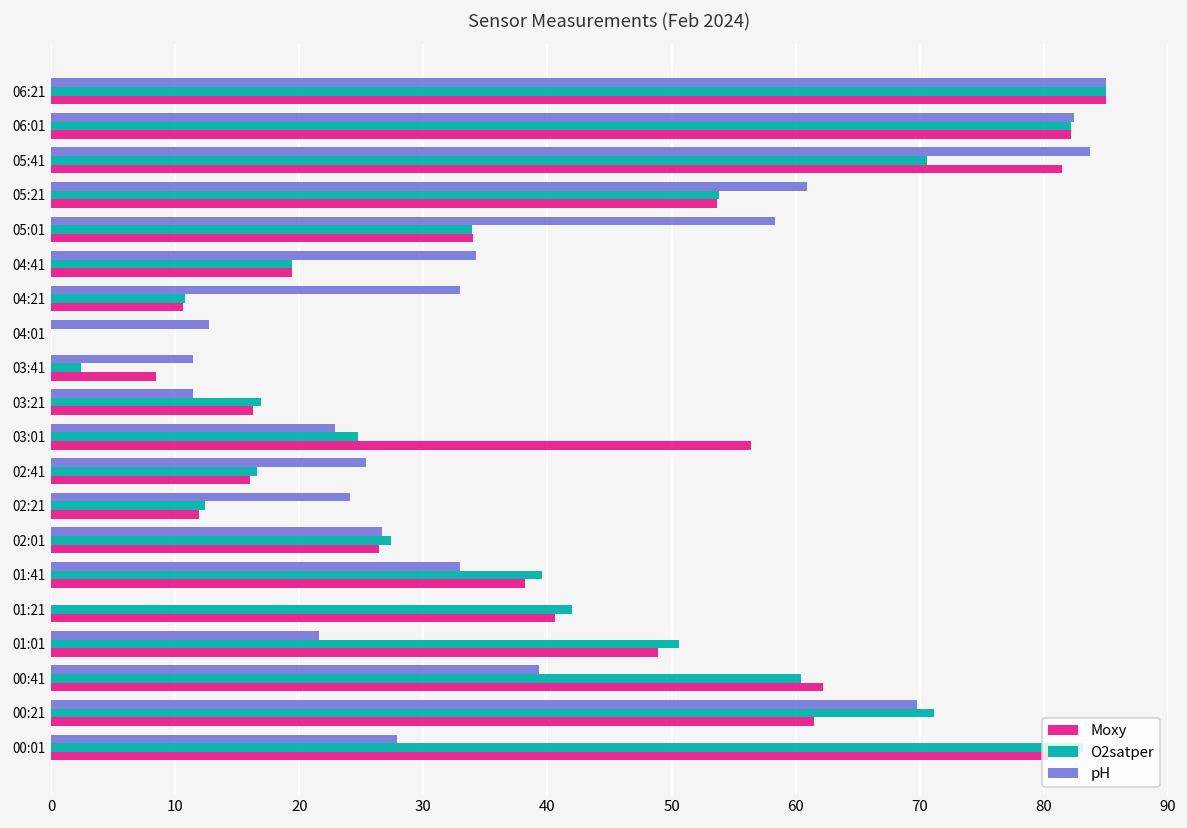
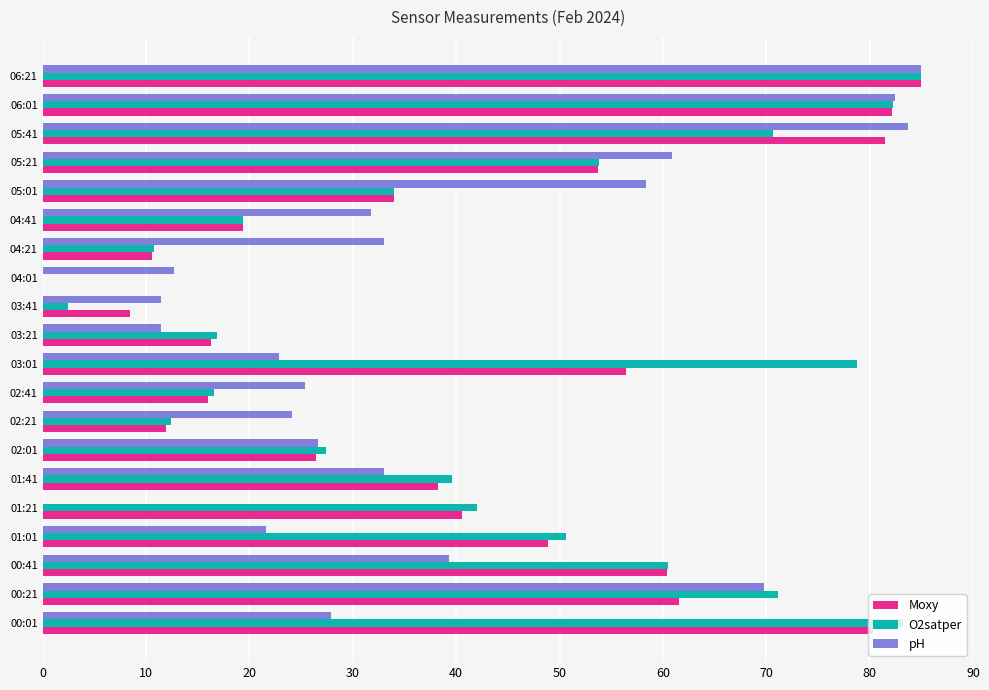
pH, 04:41: 34.3 -> 31.7
O2satper, 03:01: 24.7 -> 78.8
Moxy, 00:41: 62.2 -> 60.4
